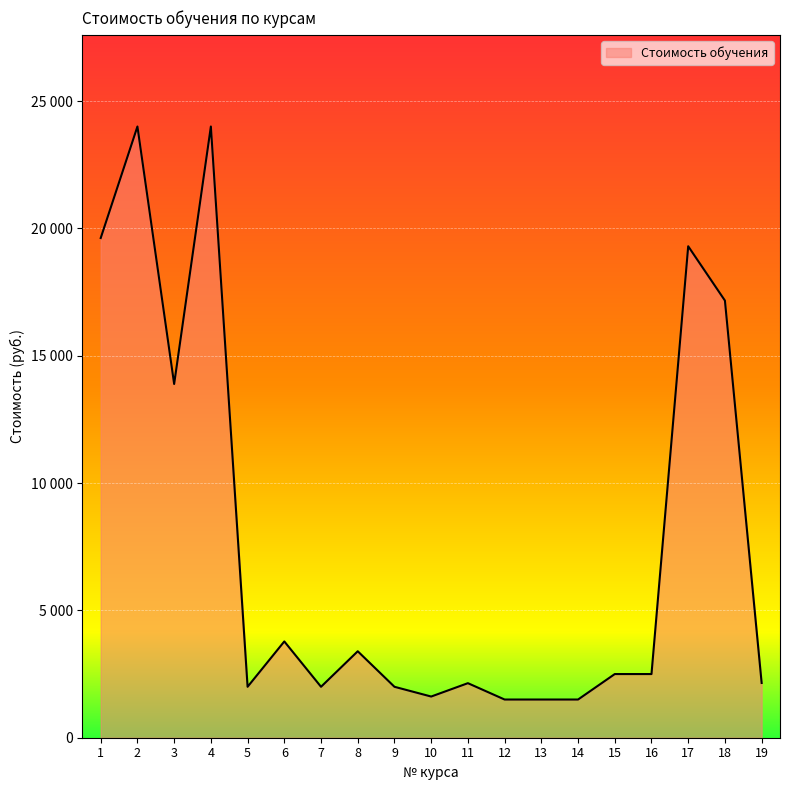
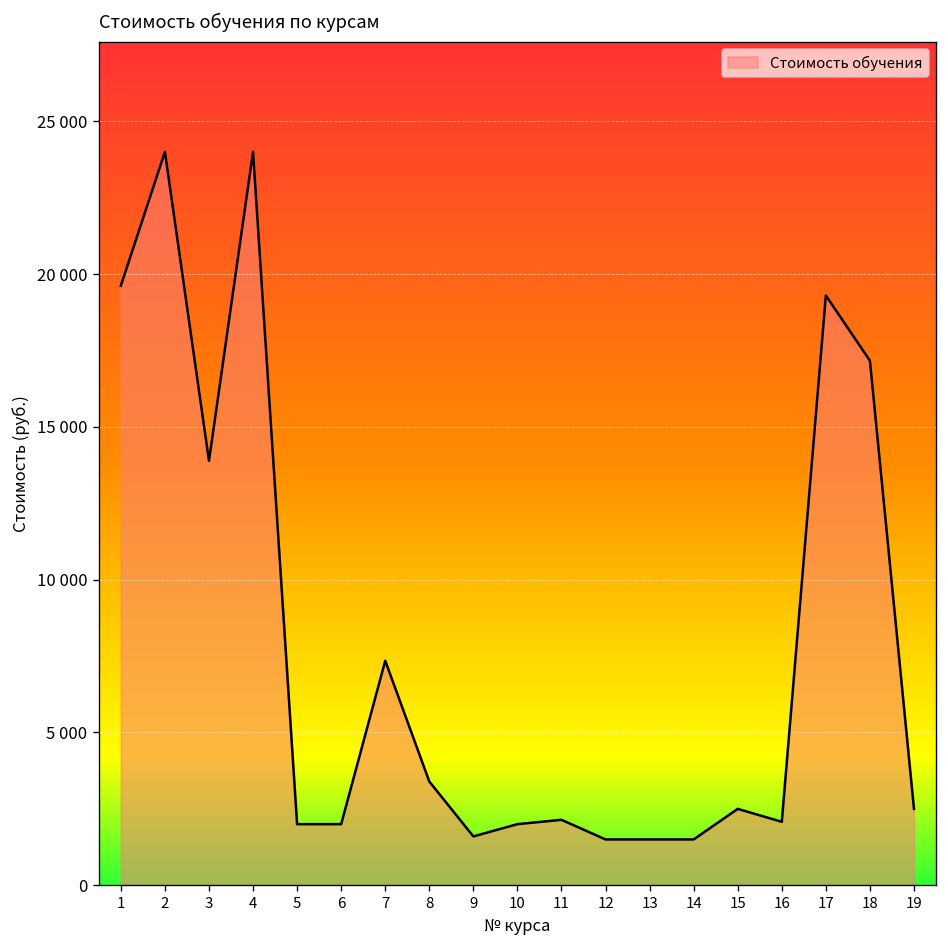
6: 3800 -> 2000
7: 2000 -> 7300
9: 2000 -> 1600
10: 1600 -> 2000
16: 2500 -> 2100
19: 2200 -> 2500
